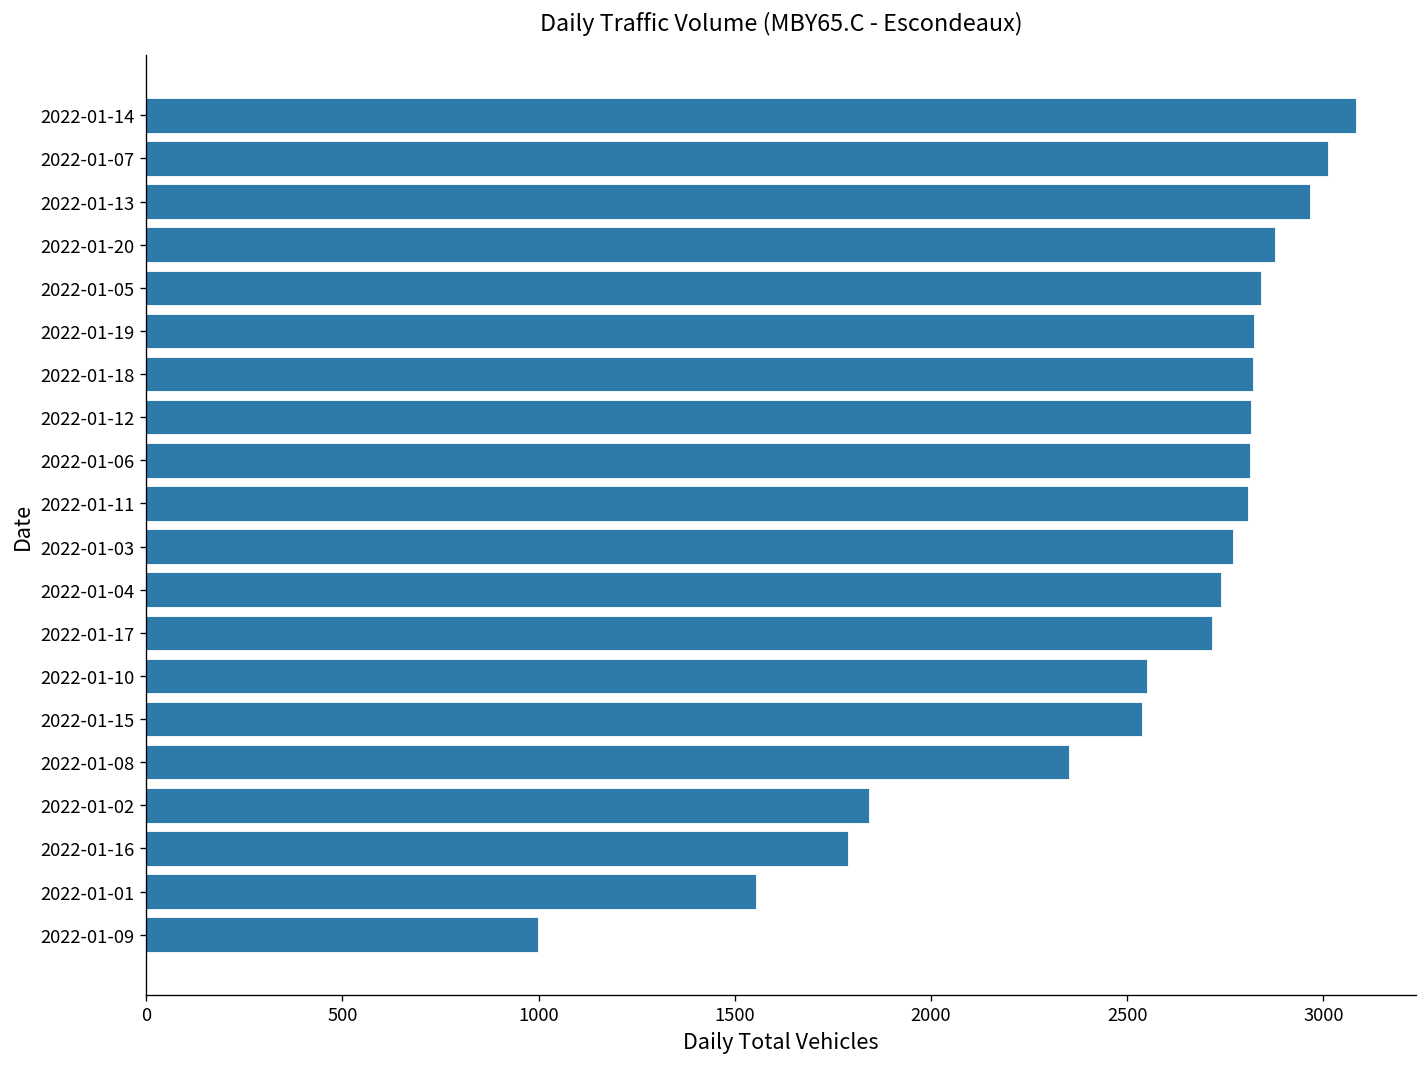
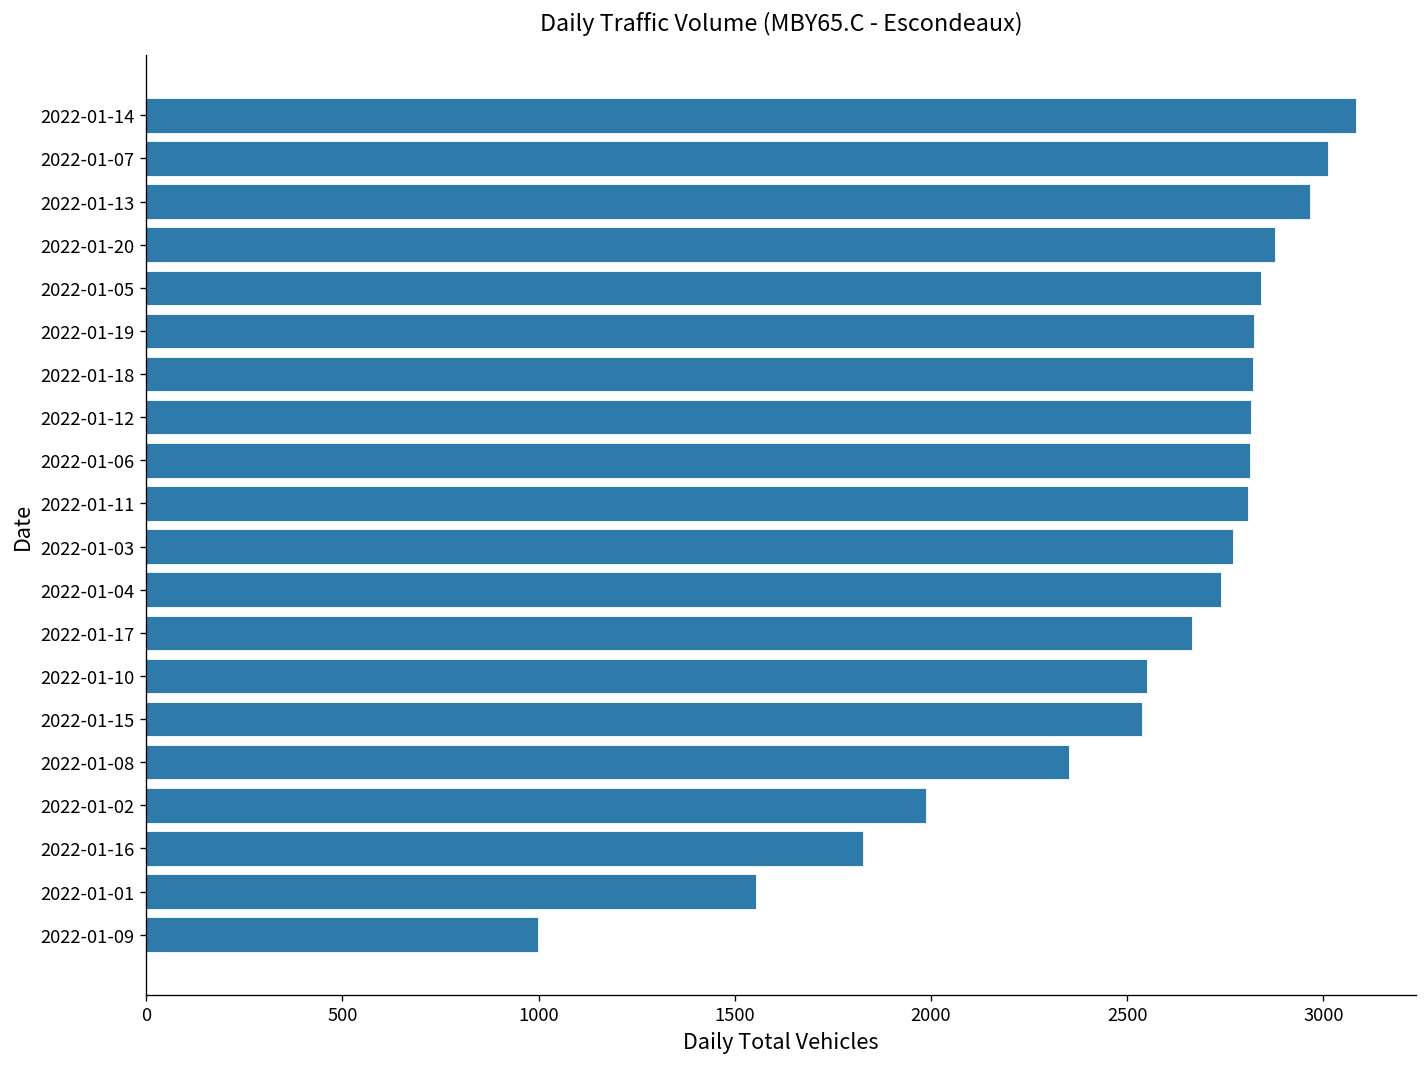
2022-01-17: 2720 -> 2670
2022-01-02: 1840 -> 1990
2022-01-16: 1790 -> 1830
